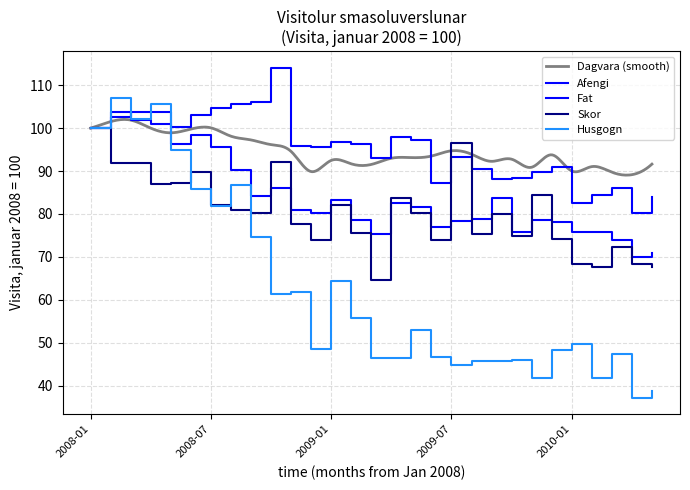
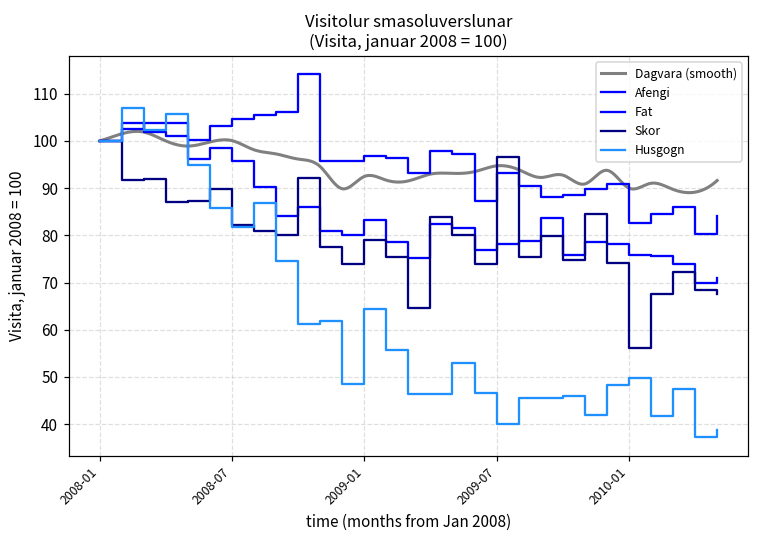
Skor, 2009-01: 82 -> 79
Husgogn, 2009-07: 45 -> 40
Skor, 2010-01: 68 -> 56
